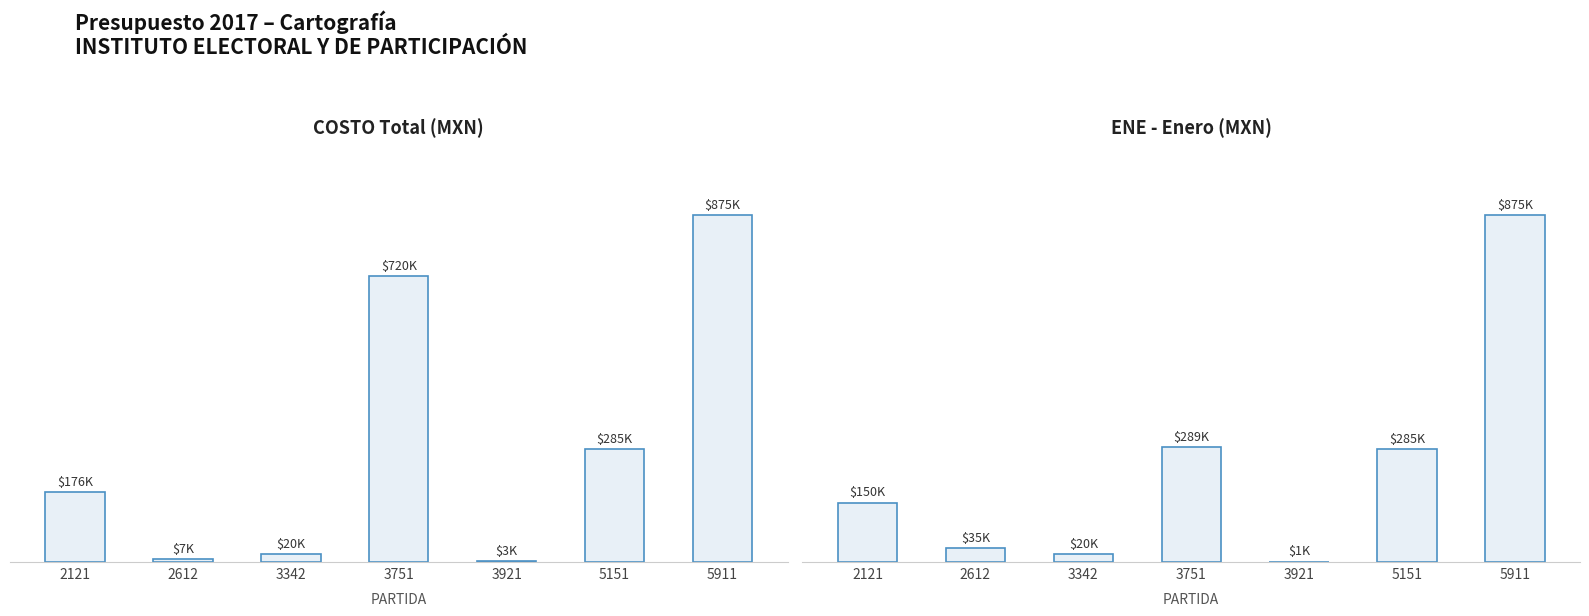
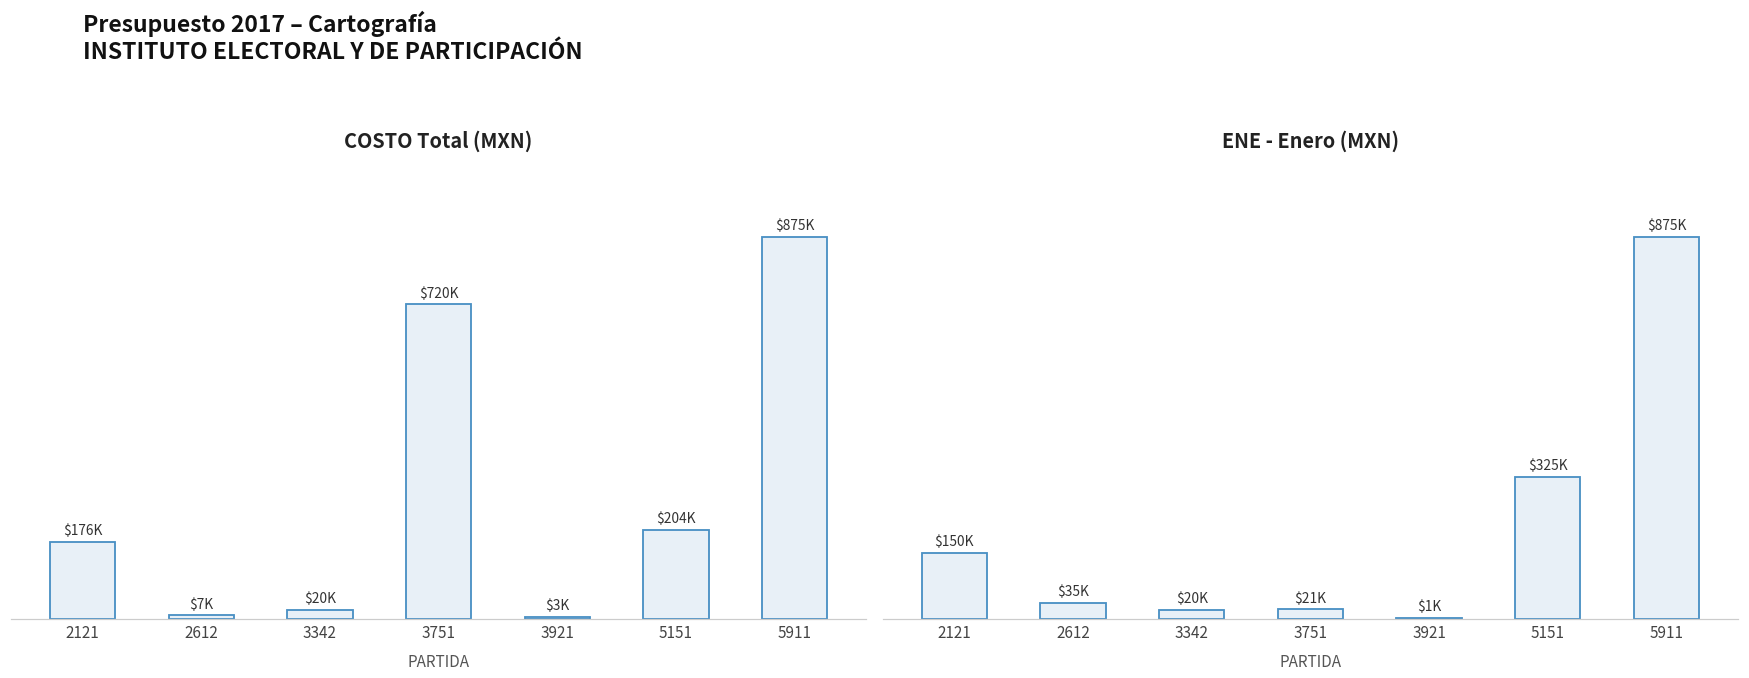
COSTO Total (MXN), 5151: $285K -> $204K
ENE - Enero (MXN), 3751: $289K -> $21K
ENE - Enero (MXN), 5151: $285K -> $325K
